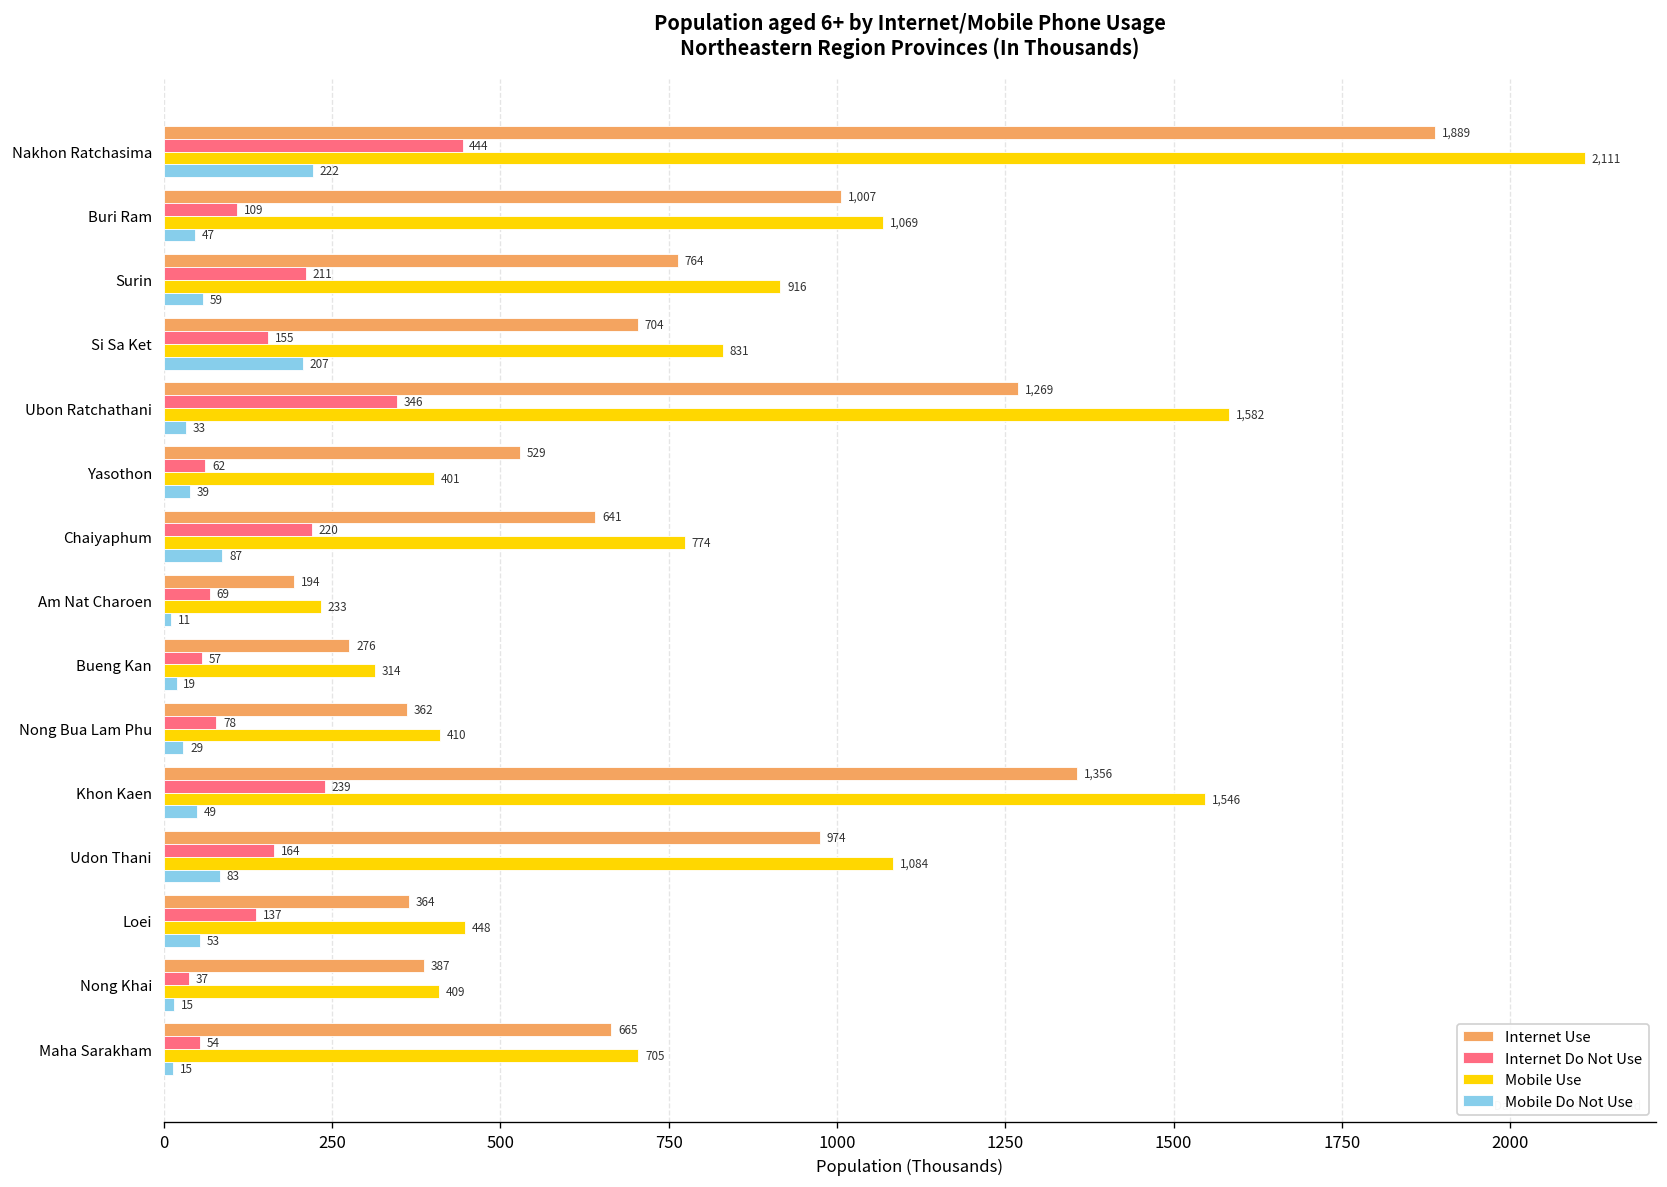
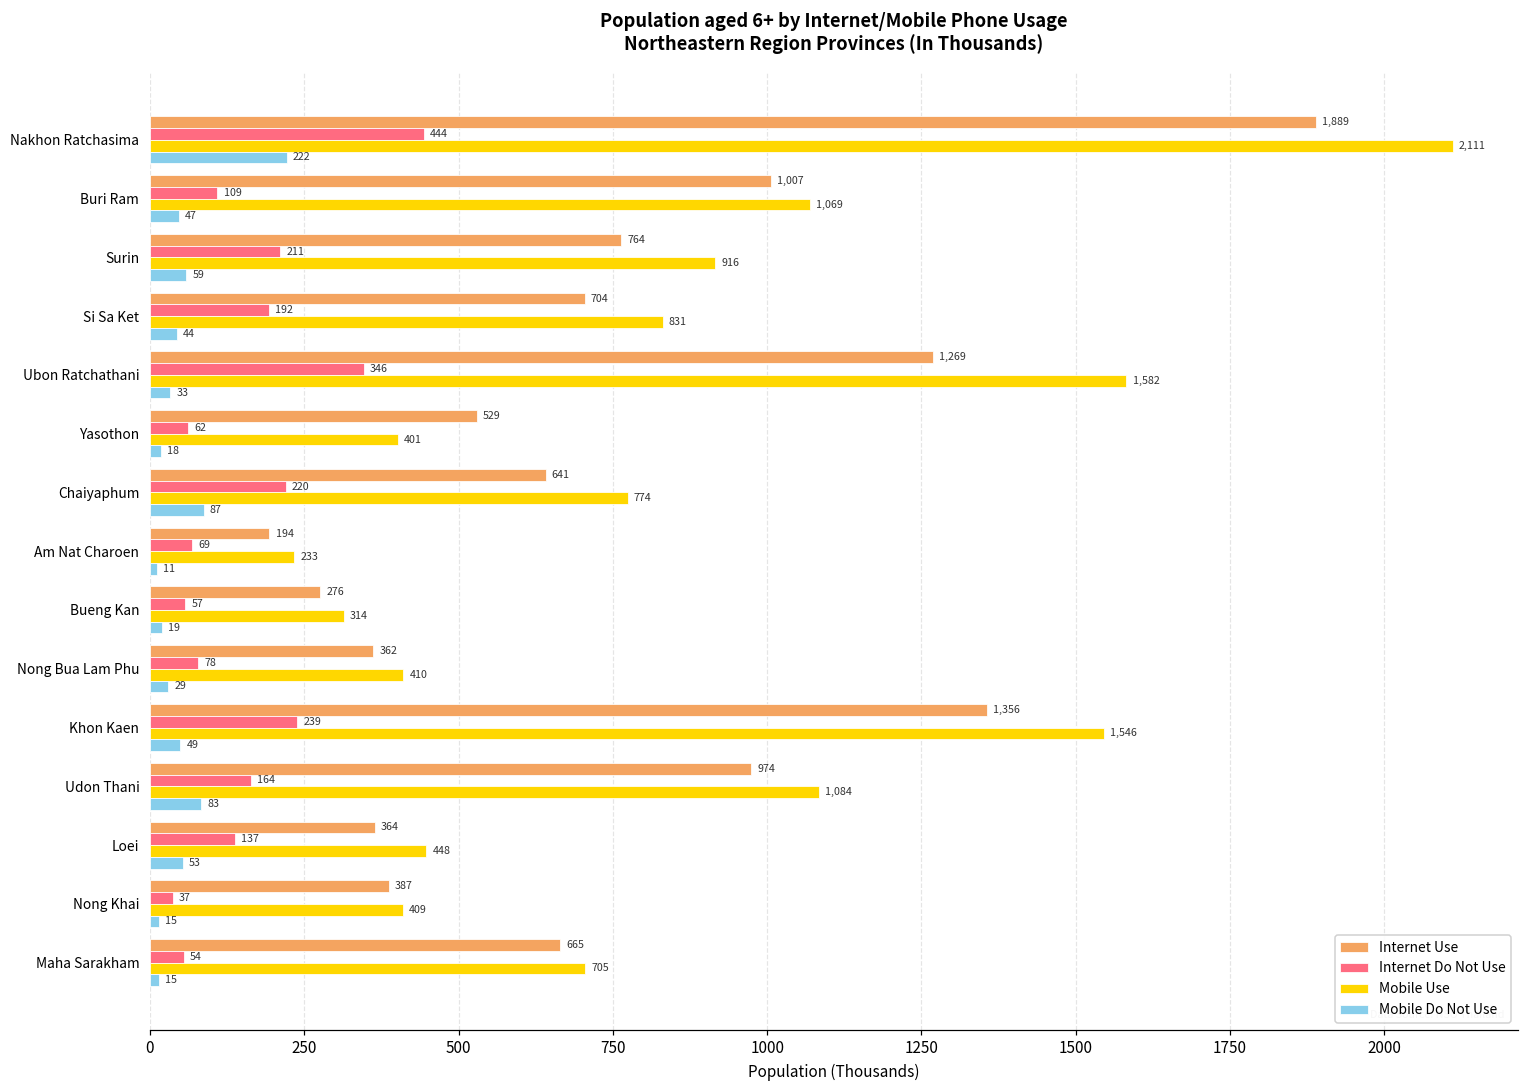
Internet Do Not Use, Si Sa Ket: 155 -> 192
Mobile Do Not Use, Si Sa Ket: 207 -> 44
Mobile Do Not Use, Yasothon: 39 -> 18
